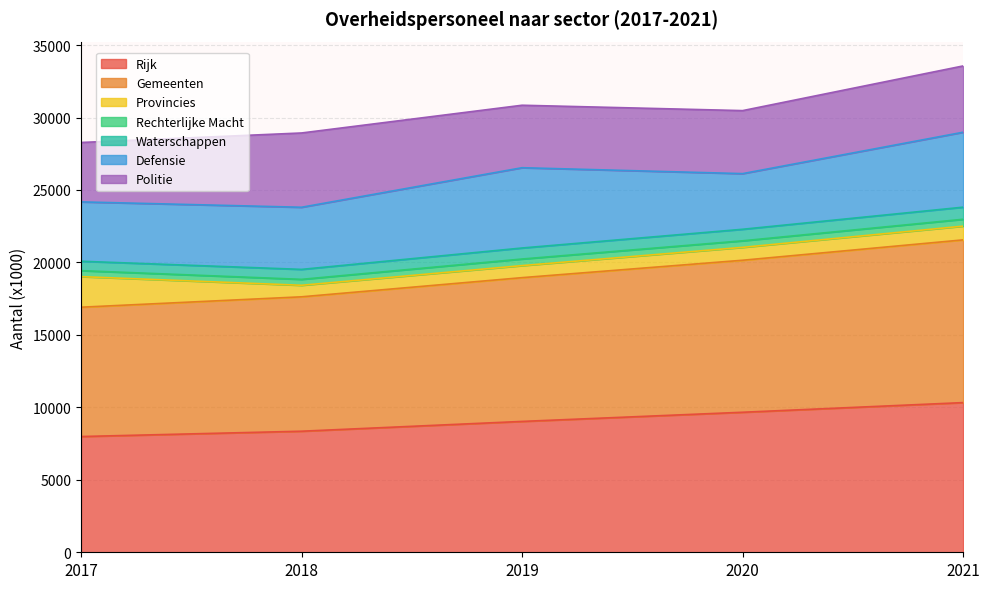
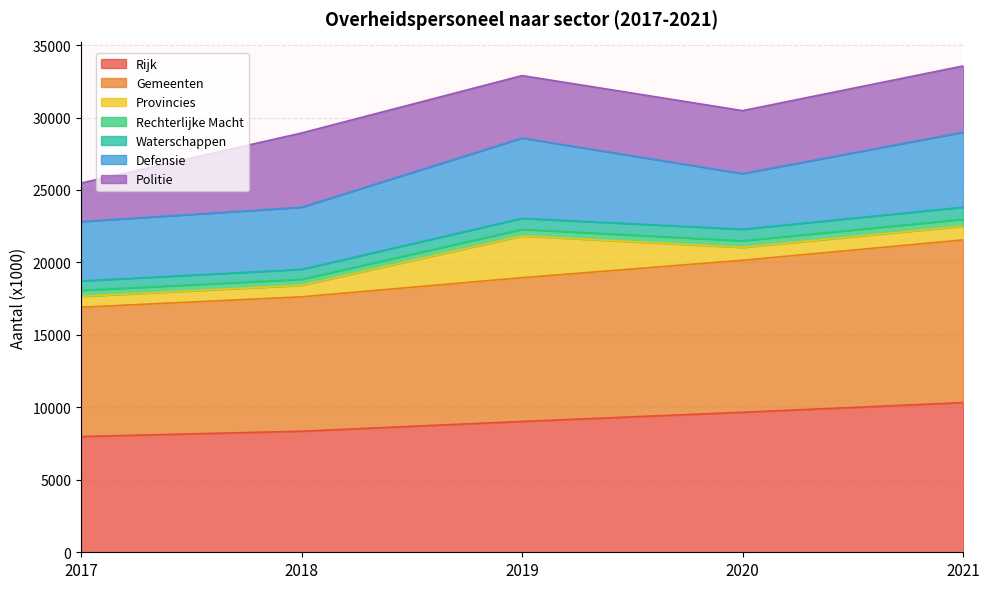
Provincies, 2017: 2100 -> 800
Politie, 2017: 4100 -> 2700
Provincies, 2019: 800 -> 2900
